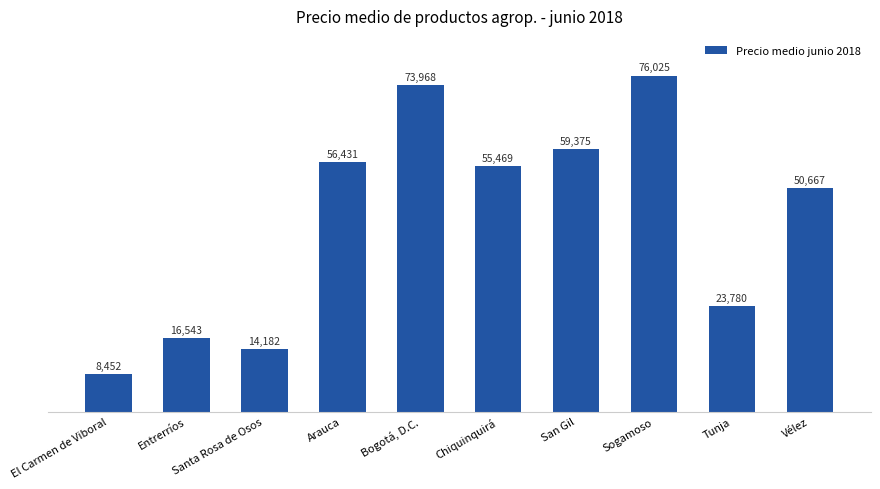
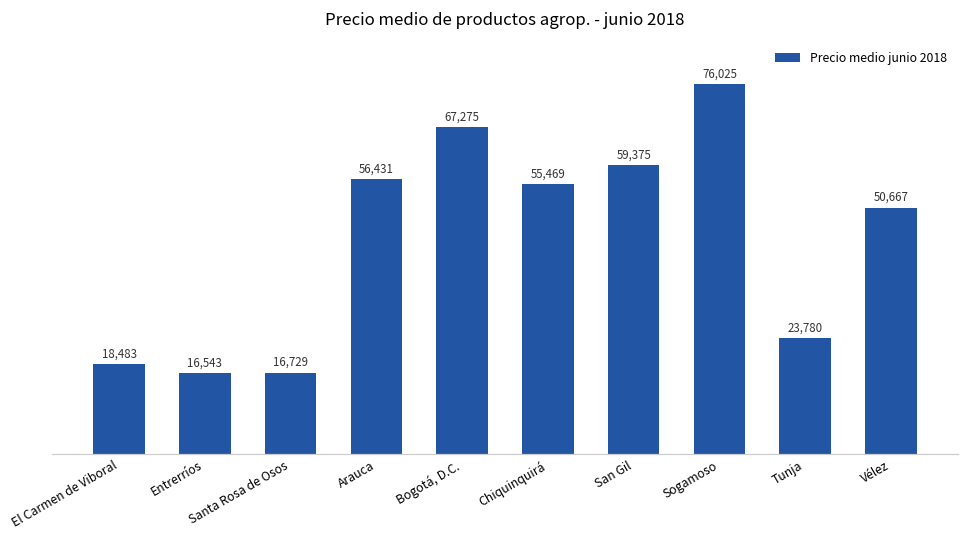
El Carmen de Viboral: 8,452 -> 18,483
Santa Rosa de Osos: 14,182 -> 16,729
Bogotá, D.C.: 73,968 -> 67,275
